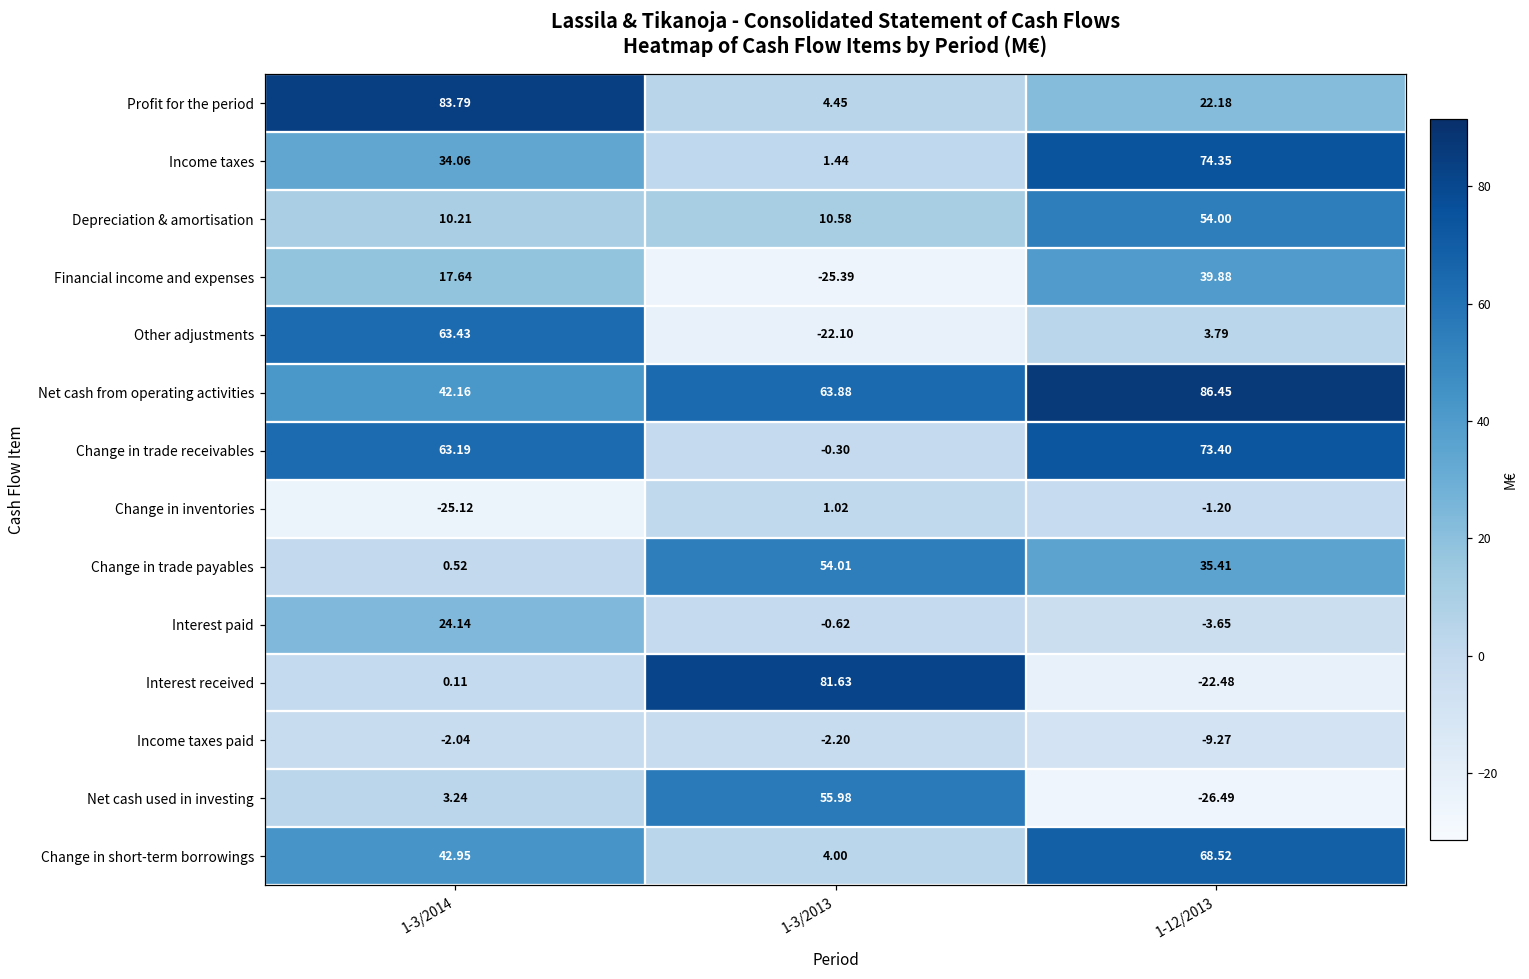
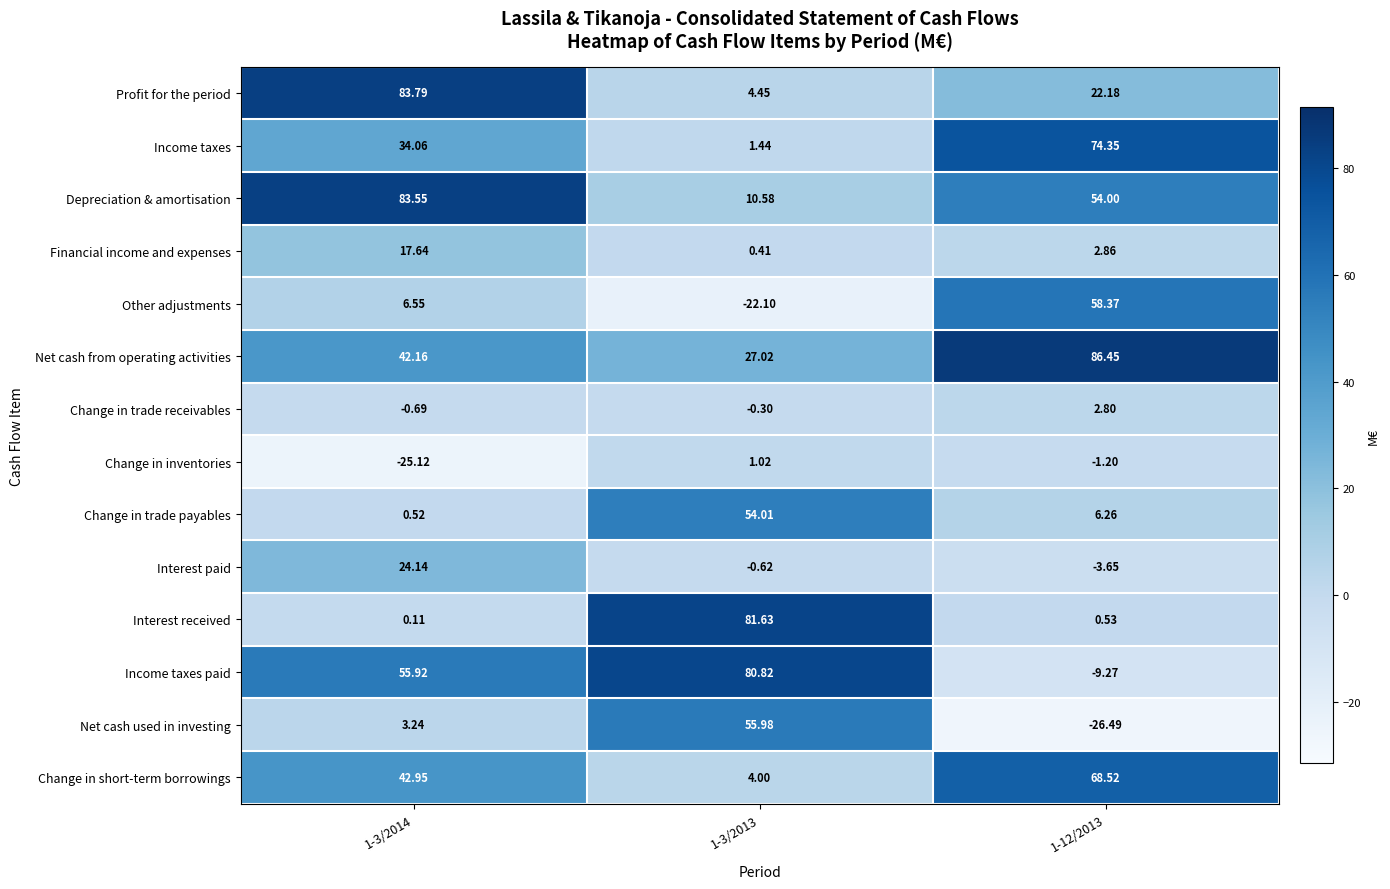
Depreciation & amortisation, 1-3/2014: 10.21 -> 83.55
Financial income and expenses, 1-3/2013: -25.39 -> 0.41
Financial income and expenses, 1-12/2013: 39.88 -> 2.86
Other adjustments, 1-3/2014: 63.43 -> 6.55
Other adjustments, 1-12/2013: 3.79 -> 58.37
Net cash from operating activities, 1-3/2013: 63.88 -> 27.02
Change in trade receivables, 1-3/2014: 63.19 -> -0.69
Change in trade receivables, 1-12/2013: 73.40 -> 2.80
Change in trade payables, 1-12/2013: 35.41 -> 6.26
Interest received, 1-12/2013: -22.48 -> 0.53
Income taxes paid, 1-3/2014: -2.04 -> 55.92
Income taxes paid, 1-3/2013: -2.20 -> 80.82
